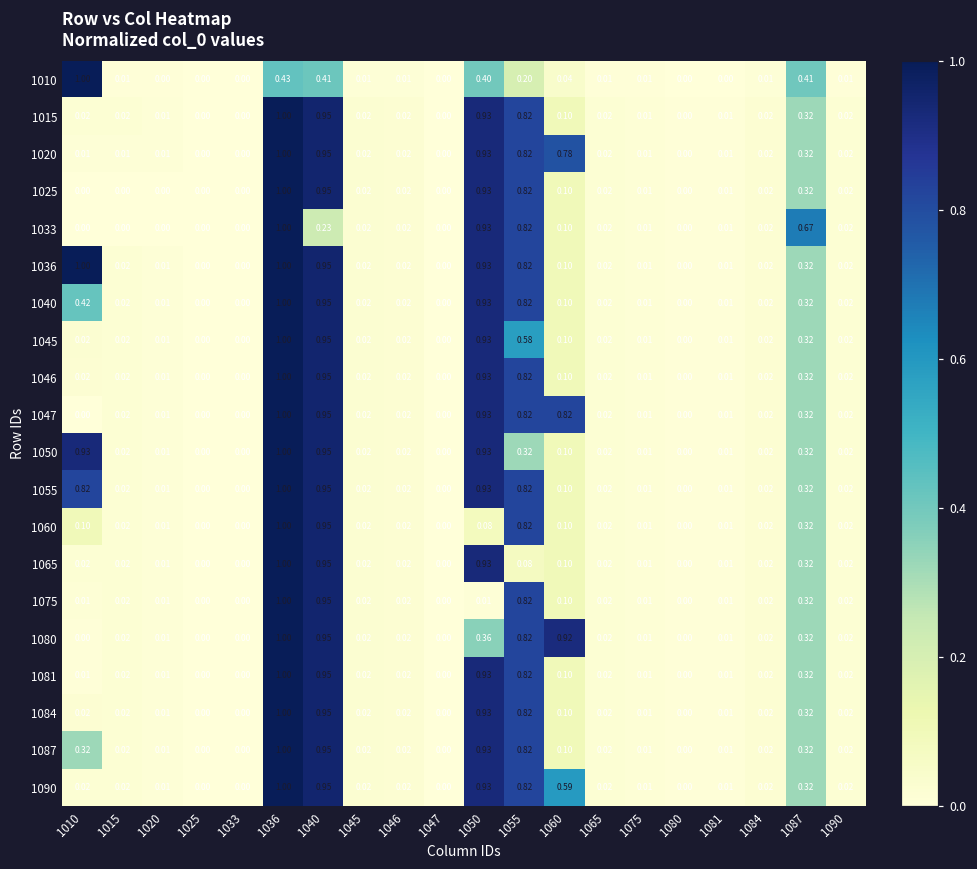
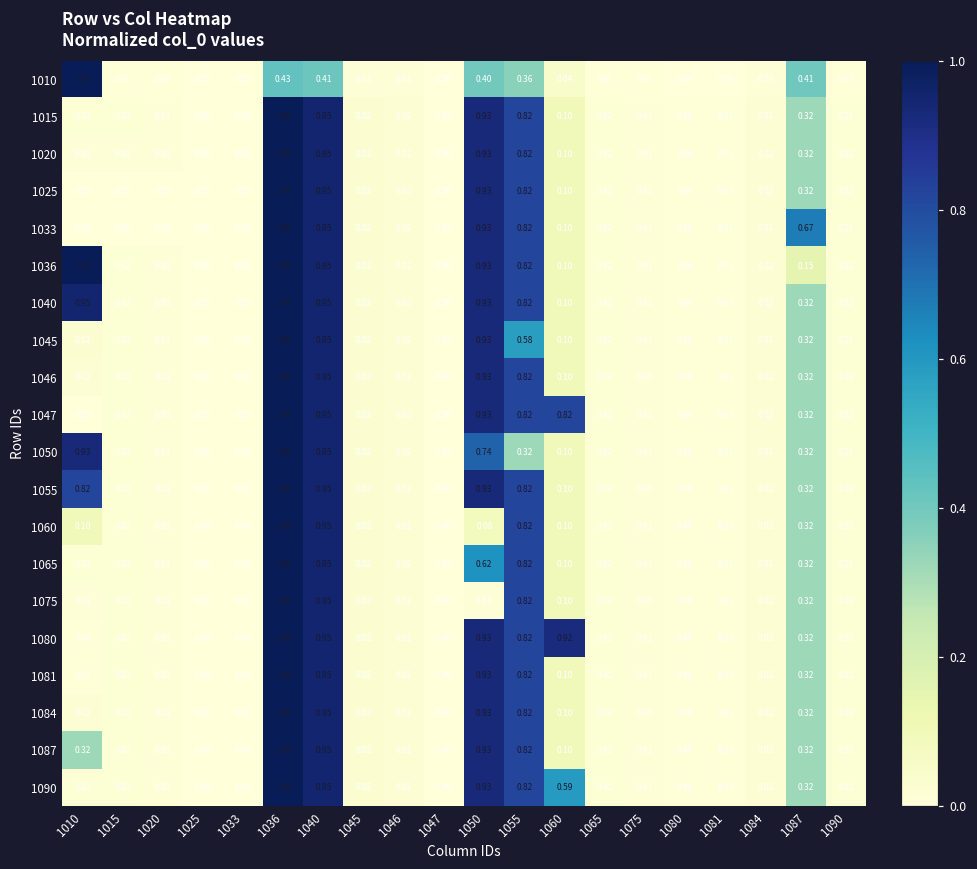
1010, 1055: 0.20 -> 0.36
1020, 1060: 0.78 -> 0.10
1033, 1040: 0.23 -> 0.95
1036, 1087: 0.32 -> 0.15
1040, 1010: 0.42 -> 0.95
1050, 1050: 0.93 -> 0.74
1065, 1050: 0.93 -> 0.62
1065, 1055: 0.08 -> 0.82
1080, 1050: 0.36 -> 0.93
